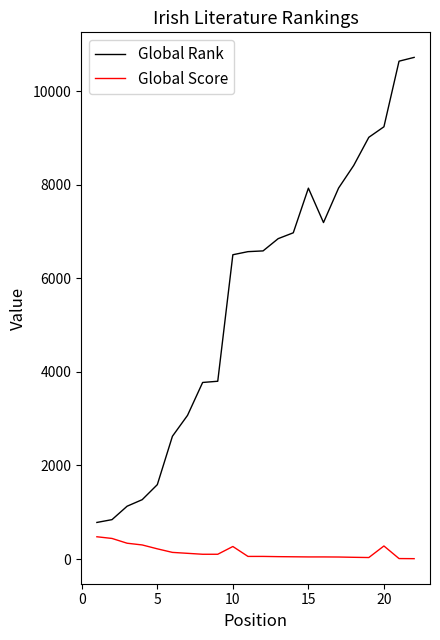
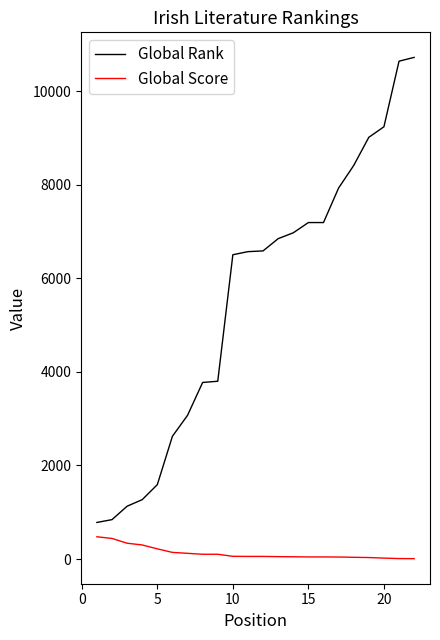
Global Score, 10: 300 -> 100
Global Rank, 15: 7900 -> 7200
Global Score, 20: 300 -> 0
